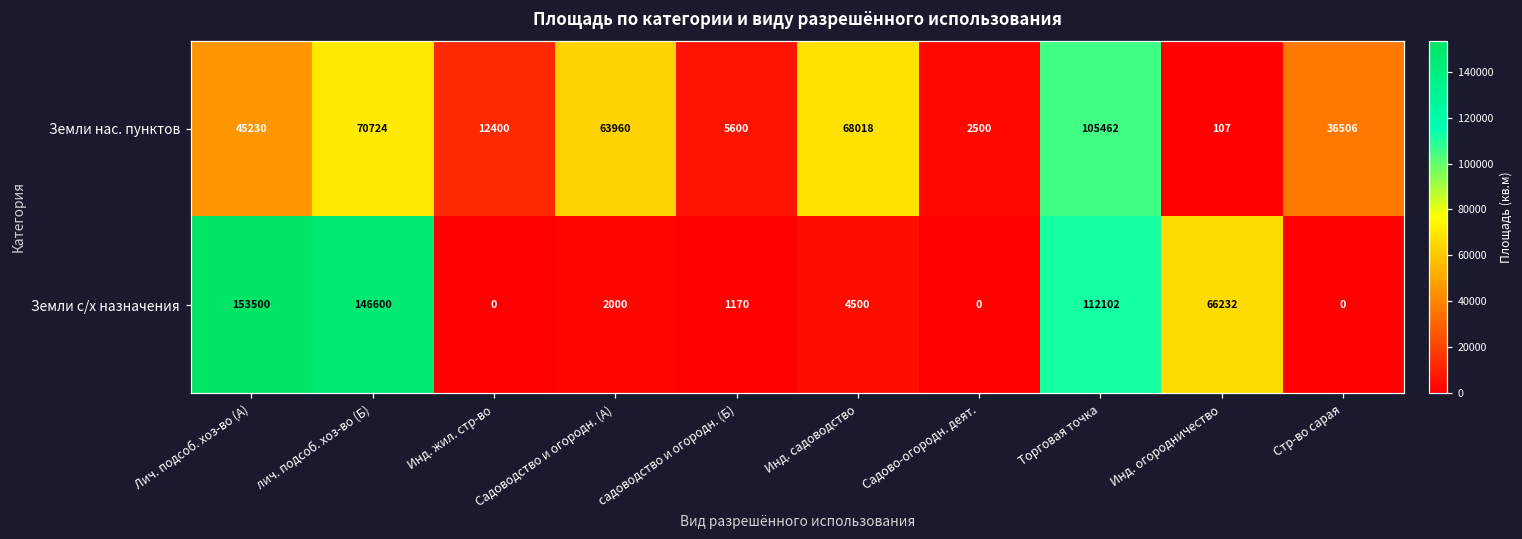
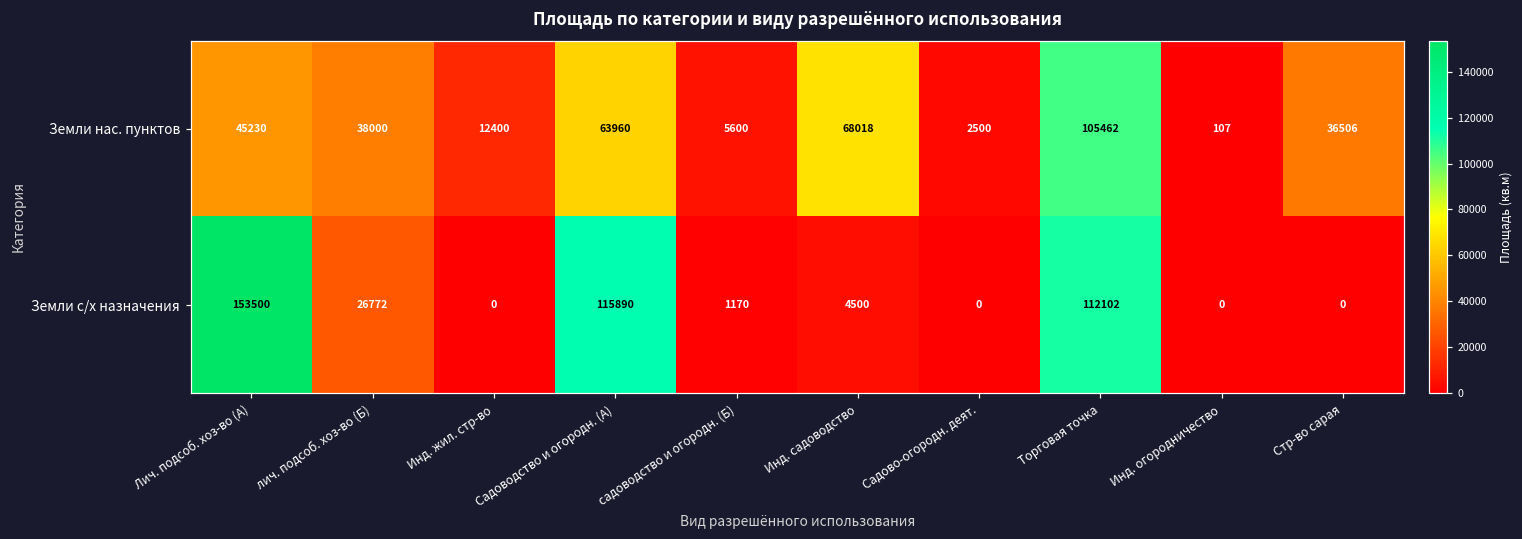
Земли нас. пунктов, лич. подсоб. хоз-во (Б): 70724 -> 38000
Земли с/х назначения, лич. подсоб. хоз-во (Б): 146600 -> 26772
Земли с/х назначения, Садоводство и огородн. (А): 2000 -> 115890
Земли с/х назначения, Инд. огородничество: 66232 -> 0
